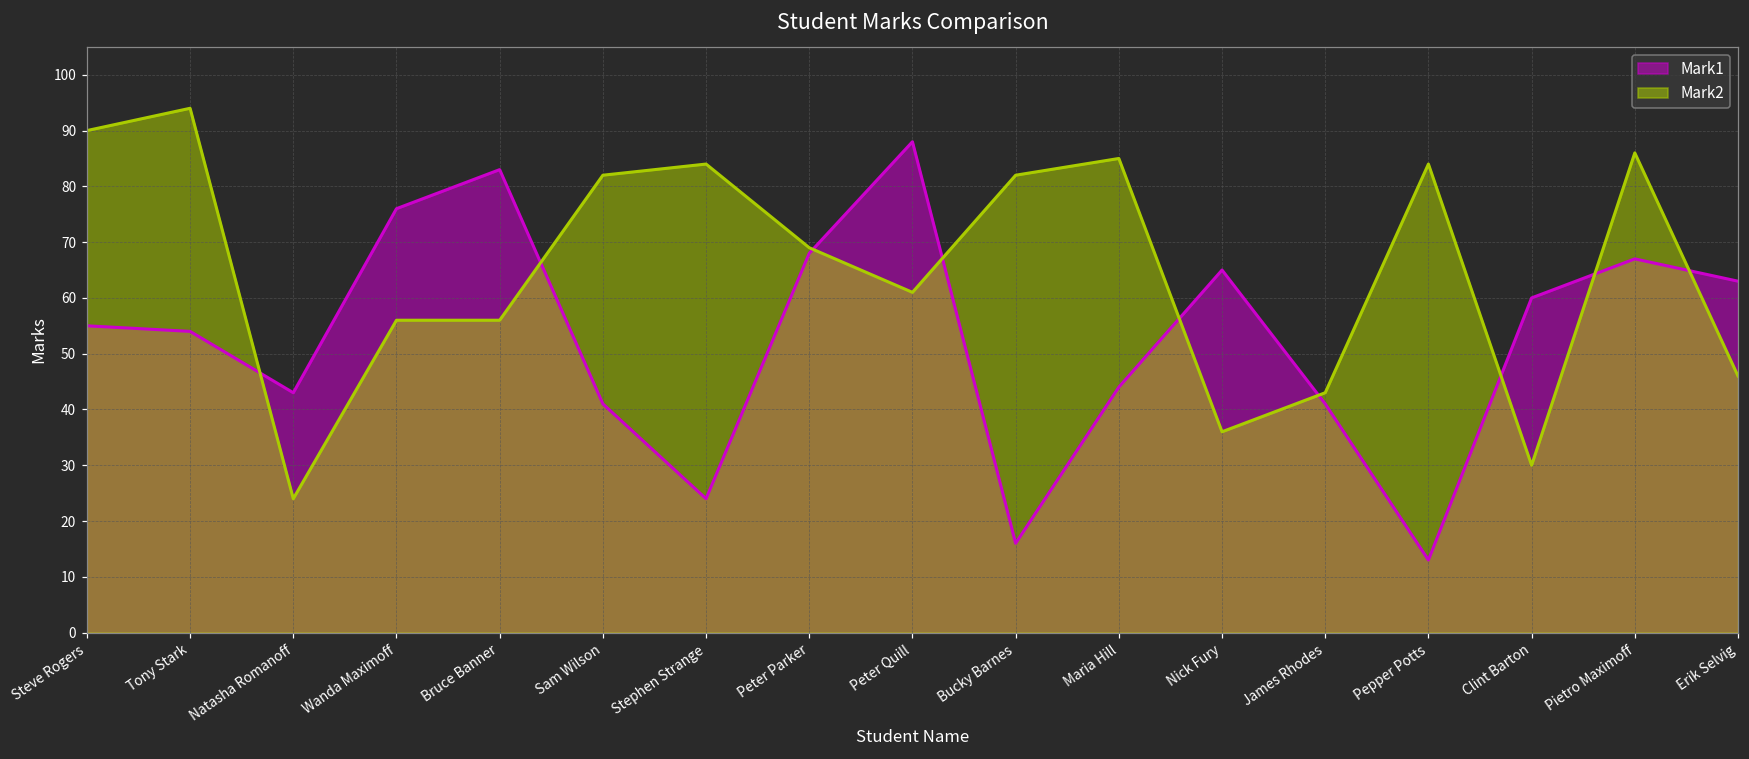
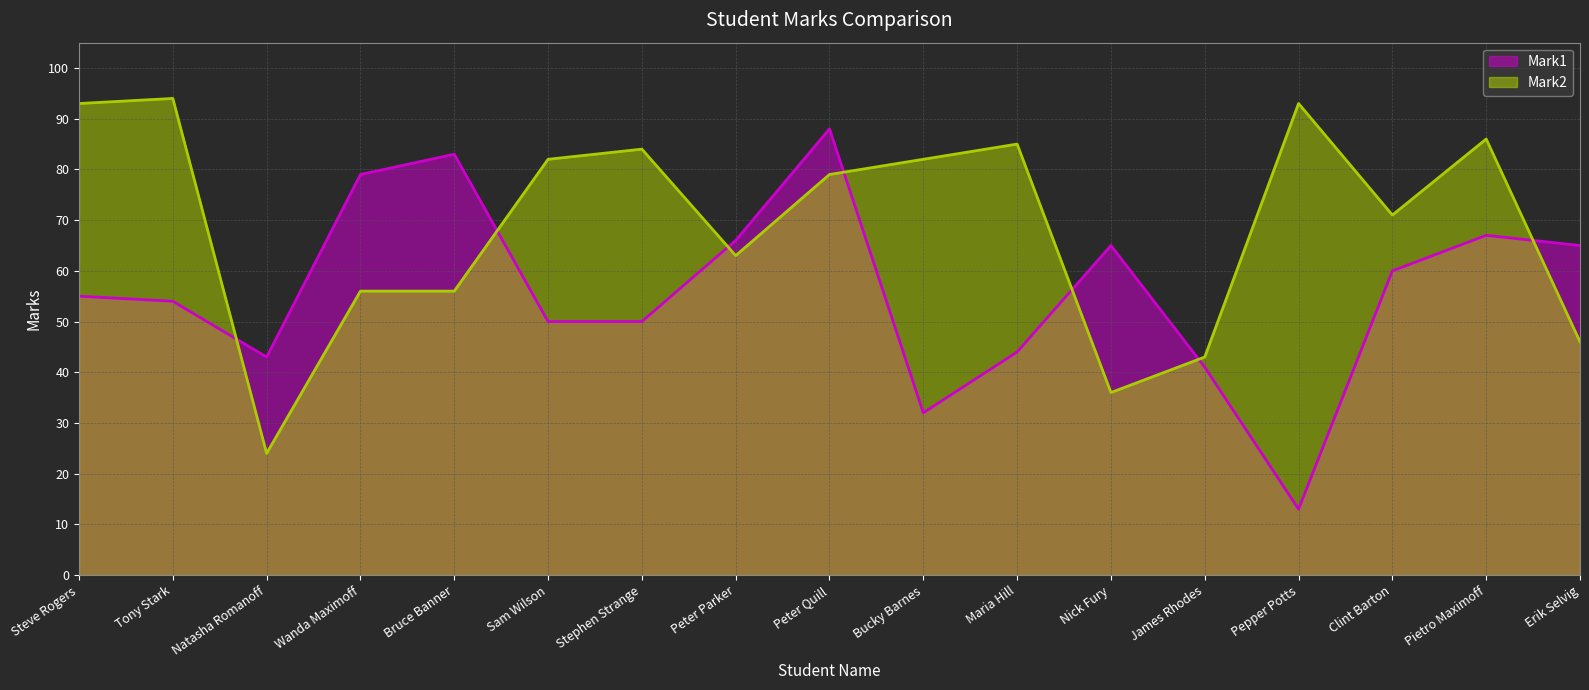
Mark2, Steve Rogers: 90 -> 93
Mark1, Wanda Maximoff: 76 -> 79
Mark1, Sam Wilson: 41 -> 50
Mark1, Stephen Strange: 24 -> 50
Mark1, Peter Parker: 68 -> 66
Mark2, Peter Parker: 69 -> 63
Mark2, Peter Quill: 61 -> 79
Mark1, Bucky Barnes: 16 -> 32
Mark2, Pepper Potts: 84 -> 93
Mark2, Clint Barton: 30 -> 71
Mark1, Erik Selvig: 63 -> 65
